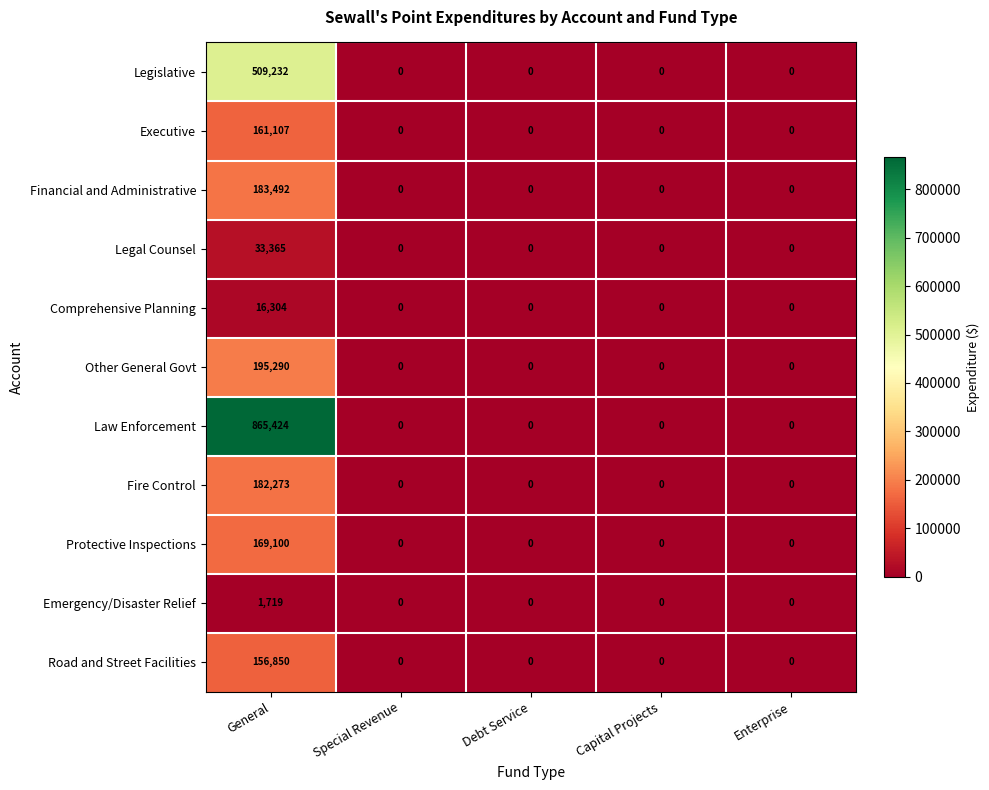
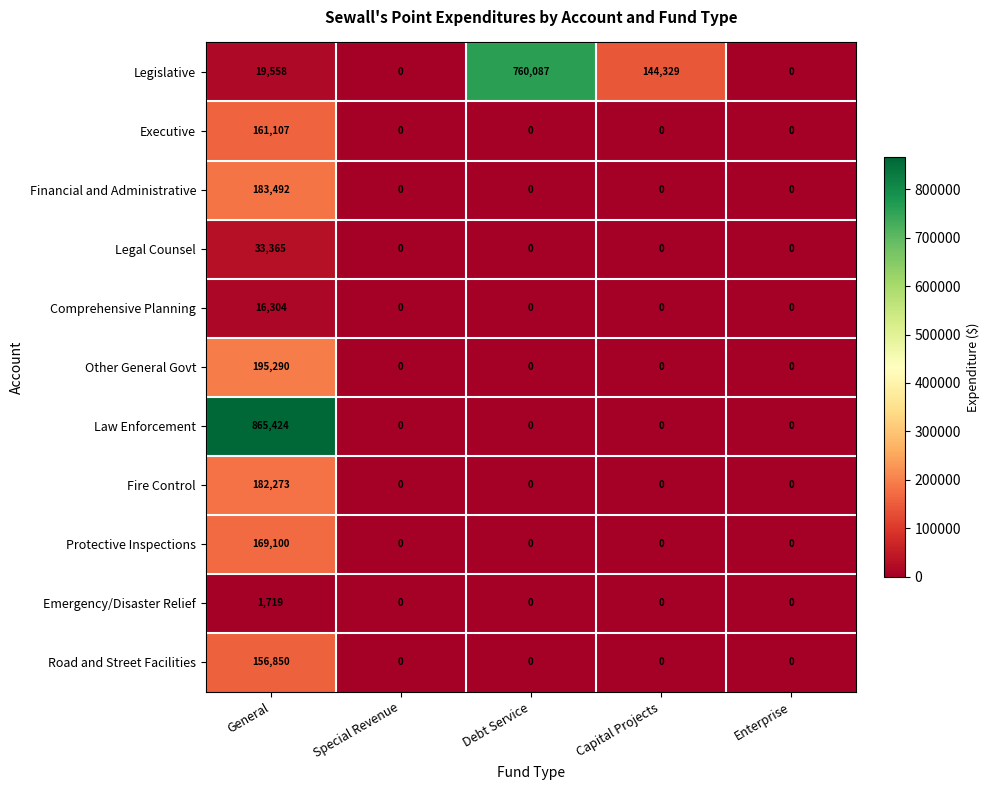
Legislative, General: 509,232 -> 19,558
Legislative, Debt Service: 0 -> 760,087
Legislative, Capital Projects: 0 -> 144,329
